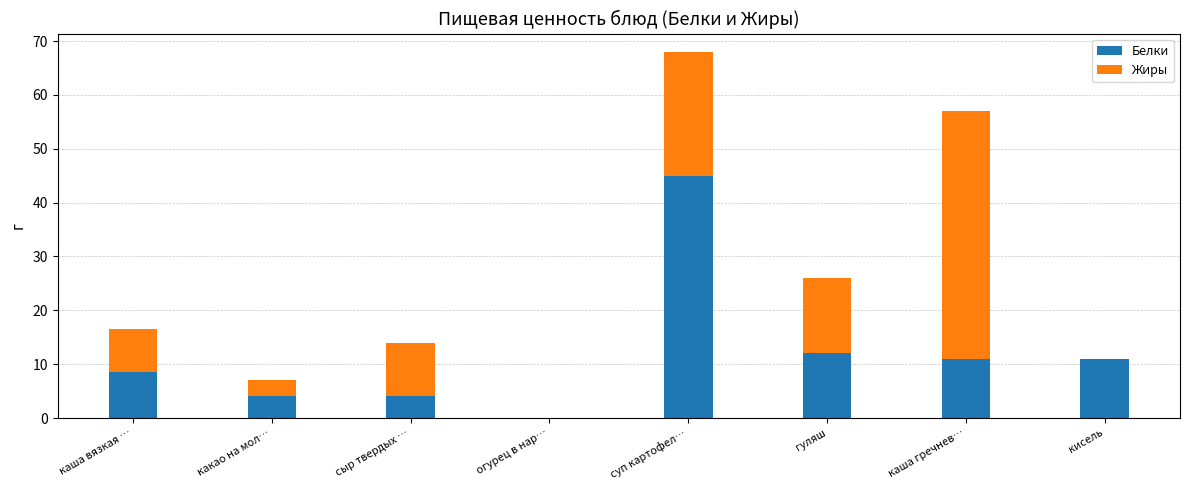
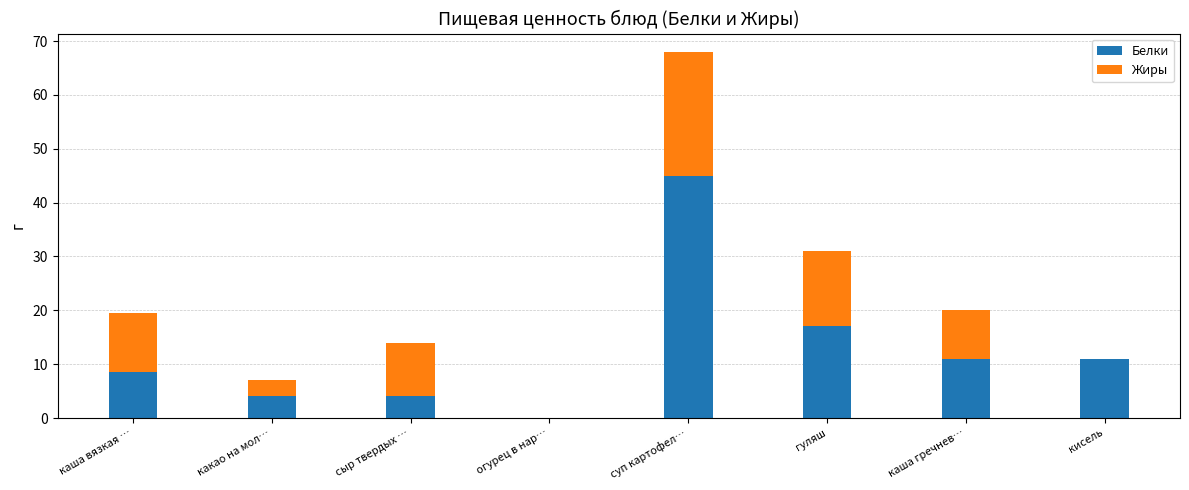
Жиры, каша вязкая …: 8 -> 11
Белки, гуляш: 12 -> 17
Жиры, каша гречнев…: 46 -> 9
